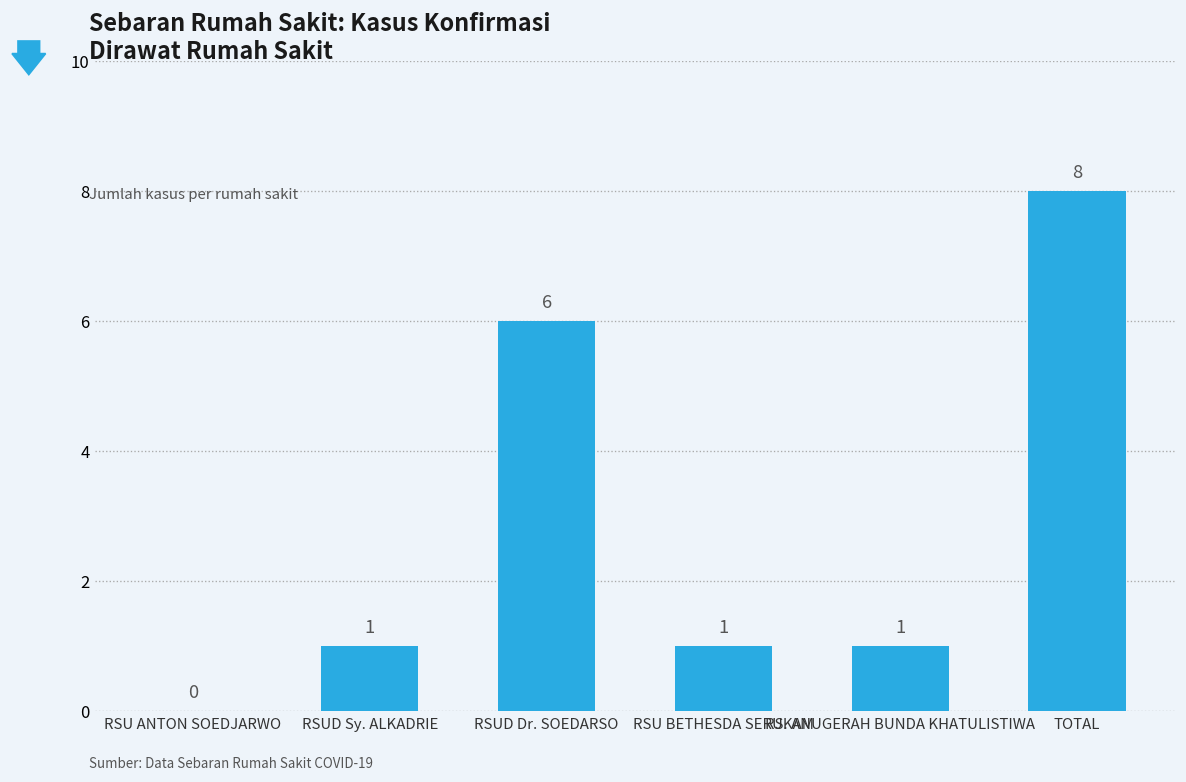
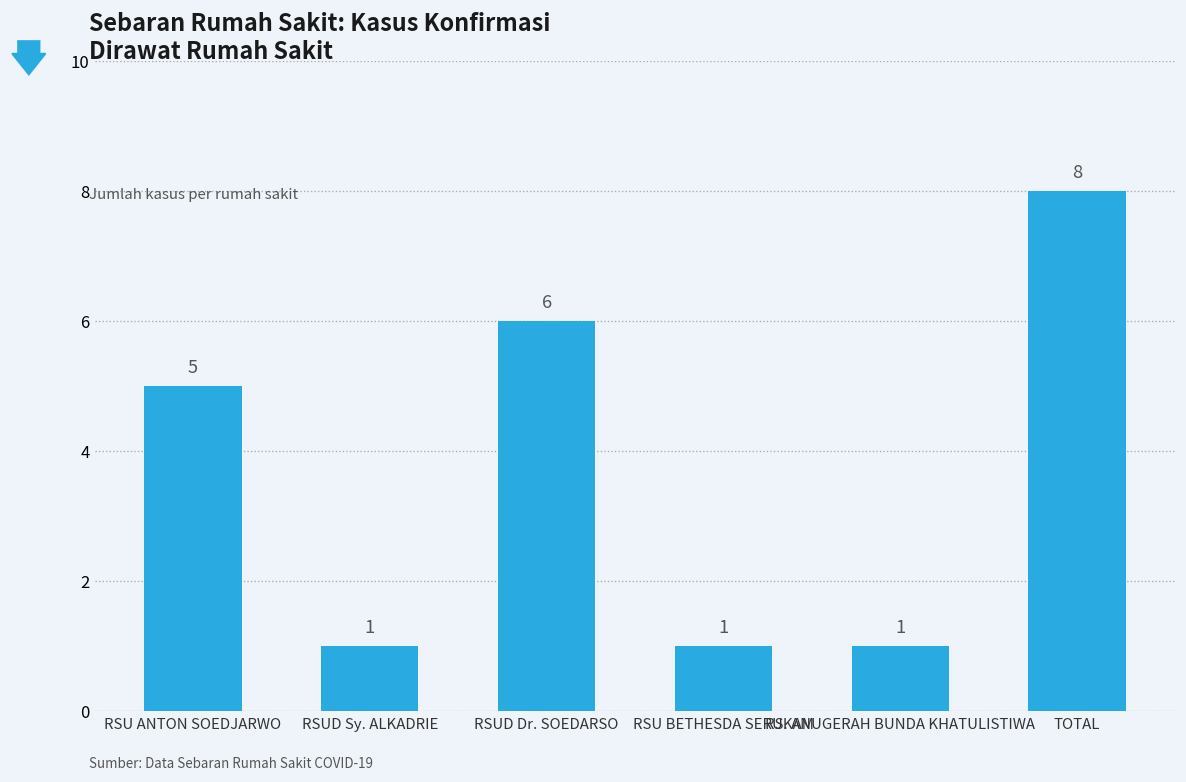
RSU ANTON SOEDJARWO: 0 -> 5
